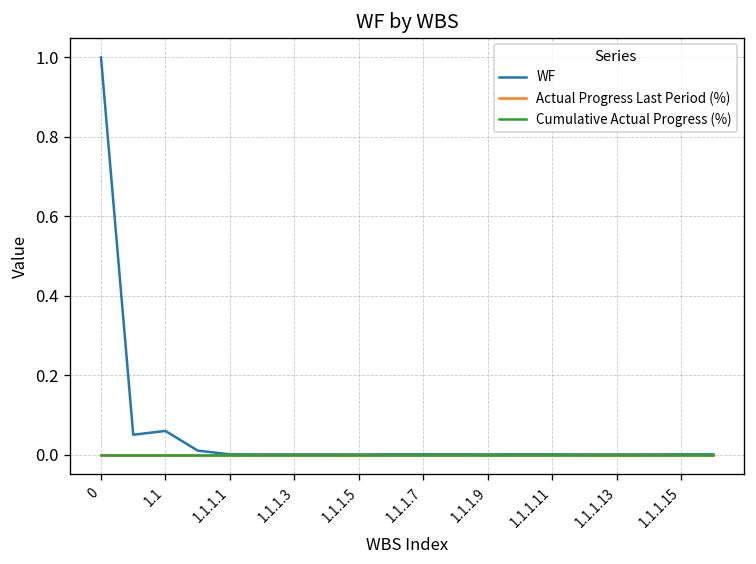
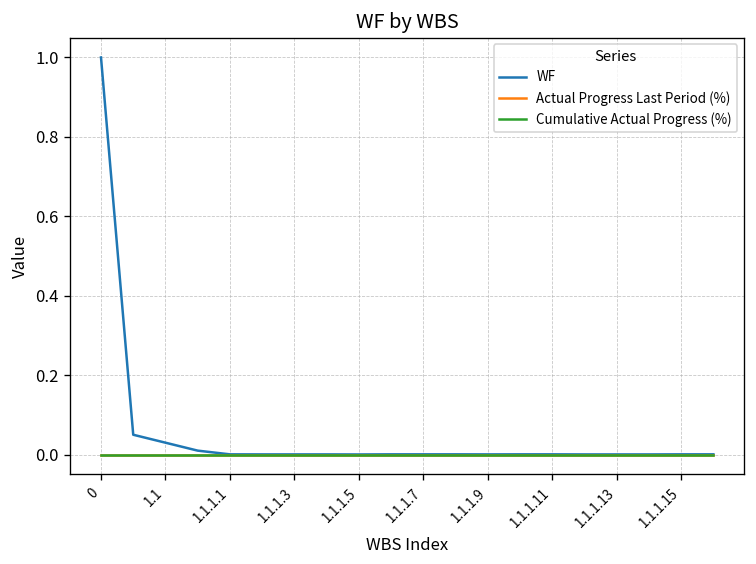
WF, 1.1: 0.06 -> 0.03
